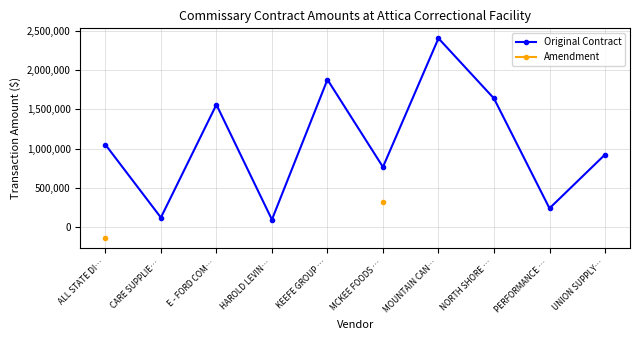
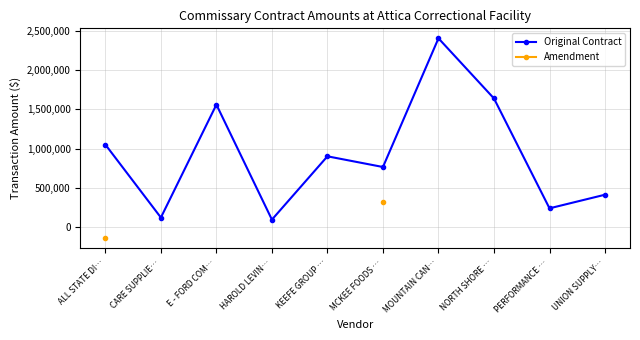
Original Contract, KEEFE GROUP …: 1,900,000 -> 900,000
Original Contract, UNION SUPPLY…: 900,000 -> 400,000
